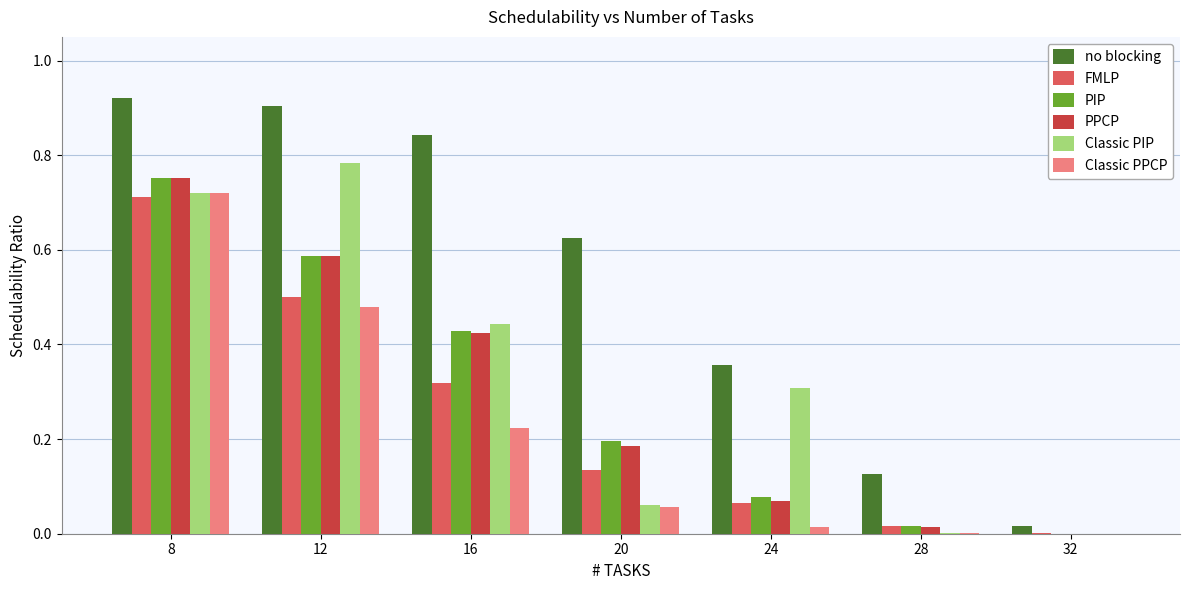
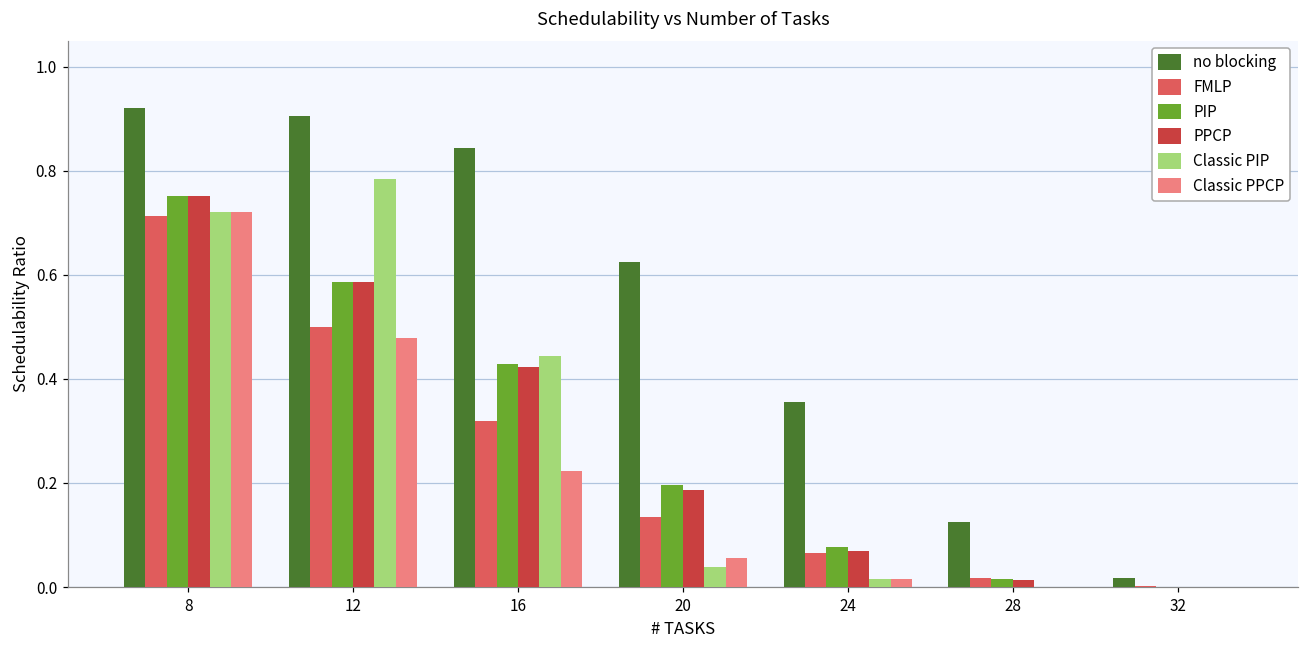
Classic PIP, 20: 0.06 -> 0.04
Classic PIP, 24: 0.31 -> 0.01
